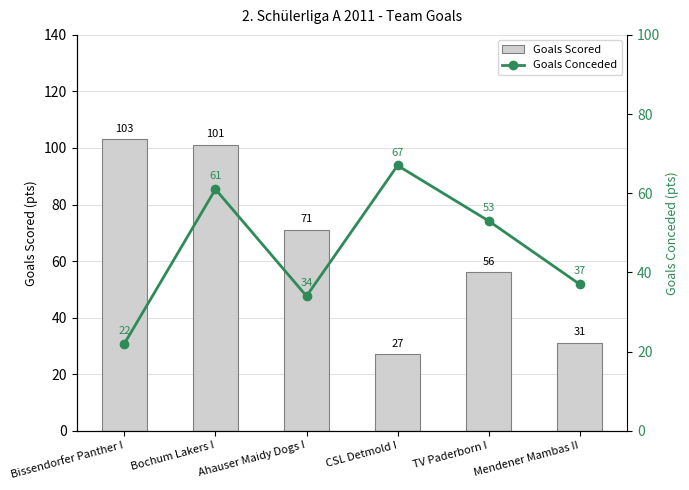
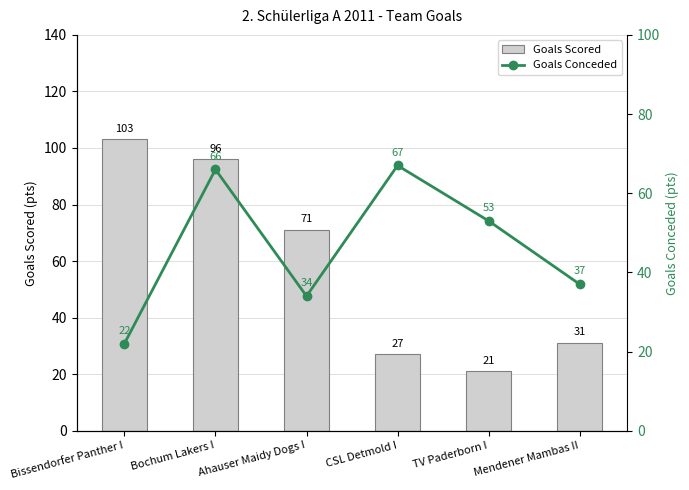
Goals Scored, Bochum Lakers I: 101 -> 96
Goals Scored, TV Paderborn I: 56 -> 21
Goals Conceded, Bochum Lakers I: 61 -> 66
